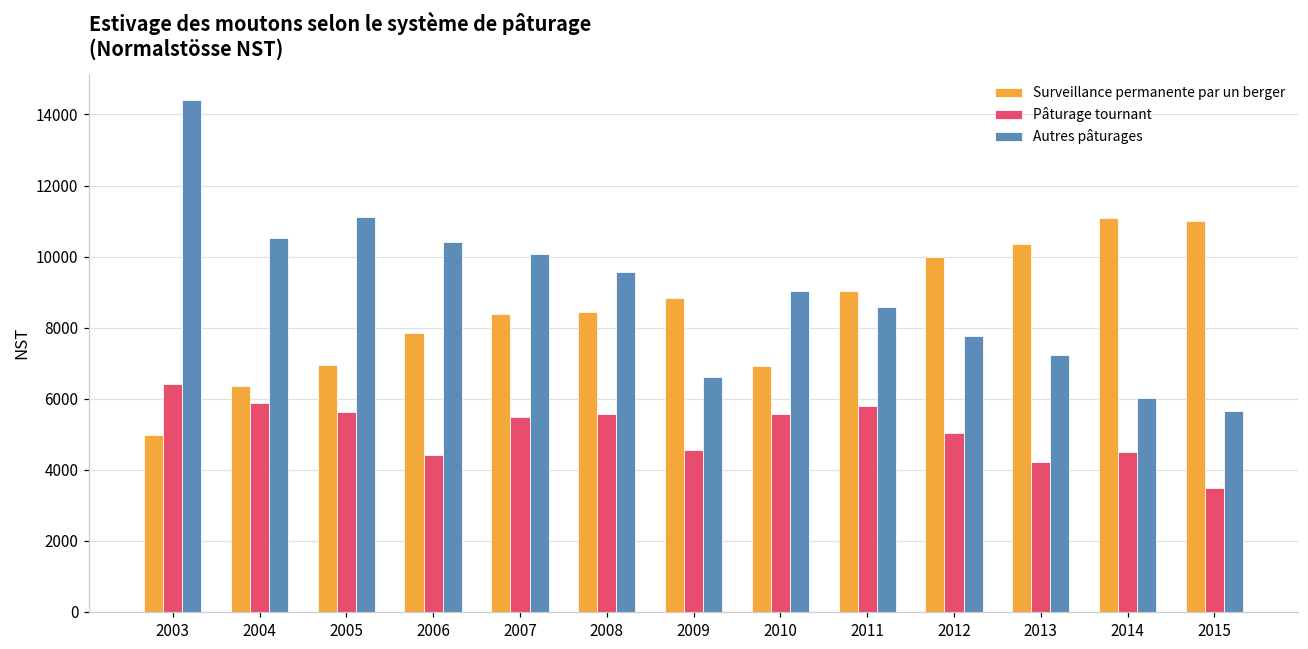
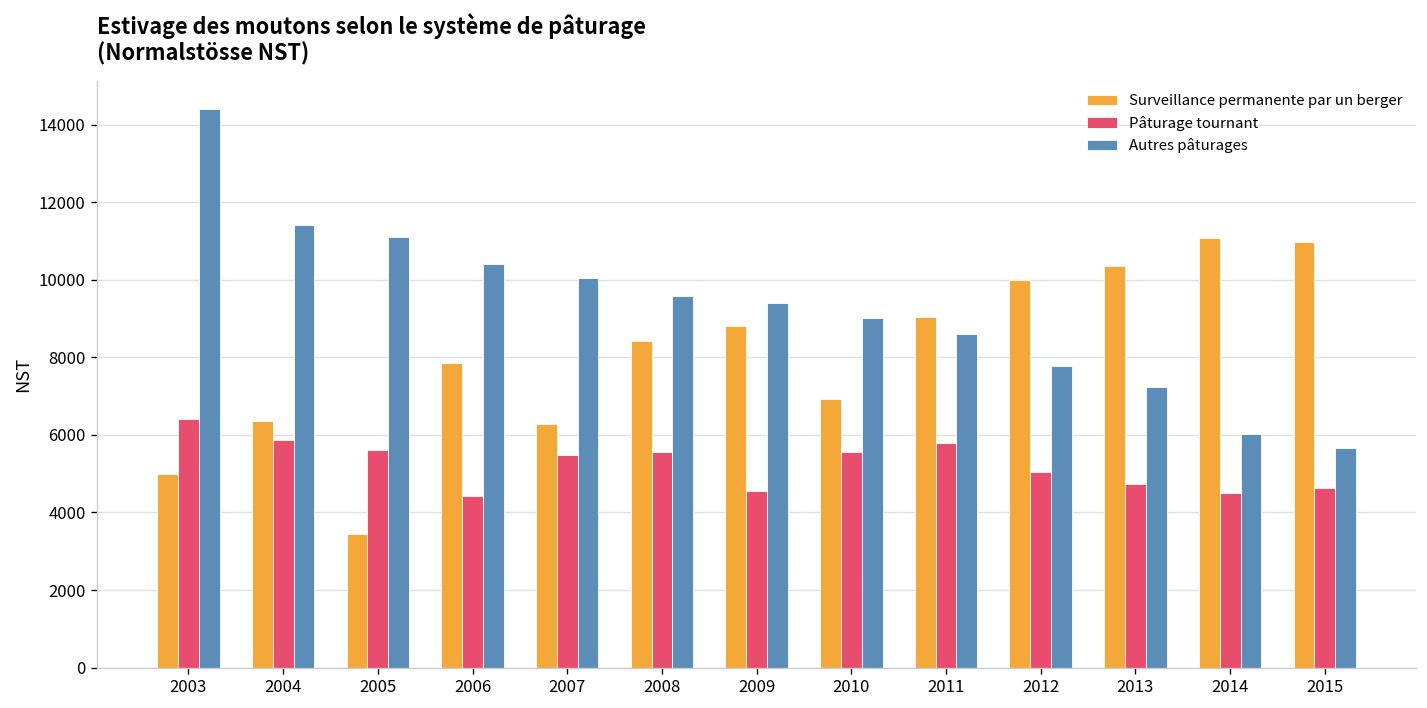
Autres pâturages, 2004: 10500 -> 11400
Surveillance permanente par un berger, 2005: 6900 -> 3400
Surveillance permanente par un berger, 2007: 8400 -> 6300
Autres pâturages, 2009: 6600 -> 9400
Pâturage tournant, 2013: 4200 -> 4700
Pâturage tournant, 2015: 3500 -> 4600
